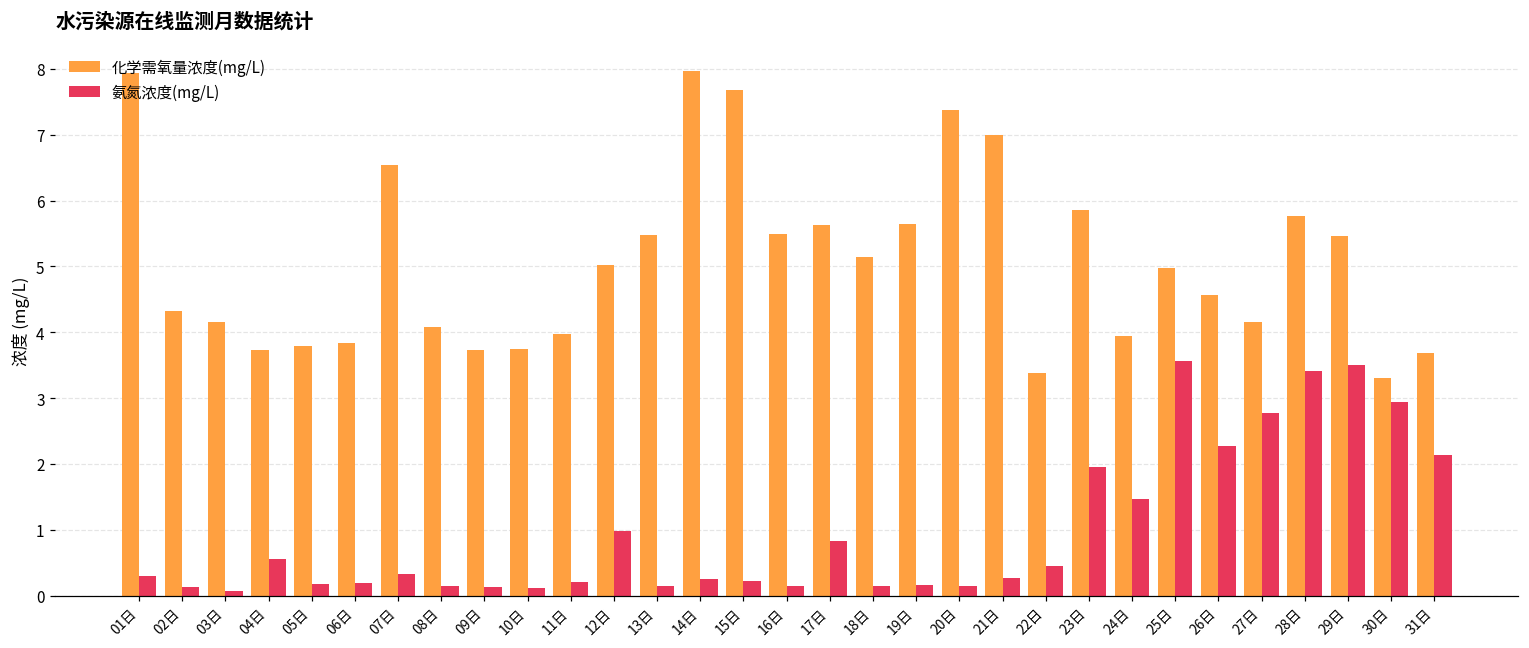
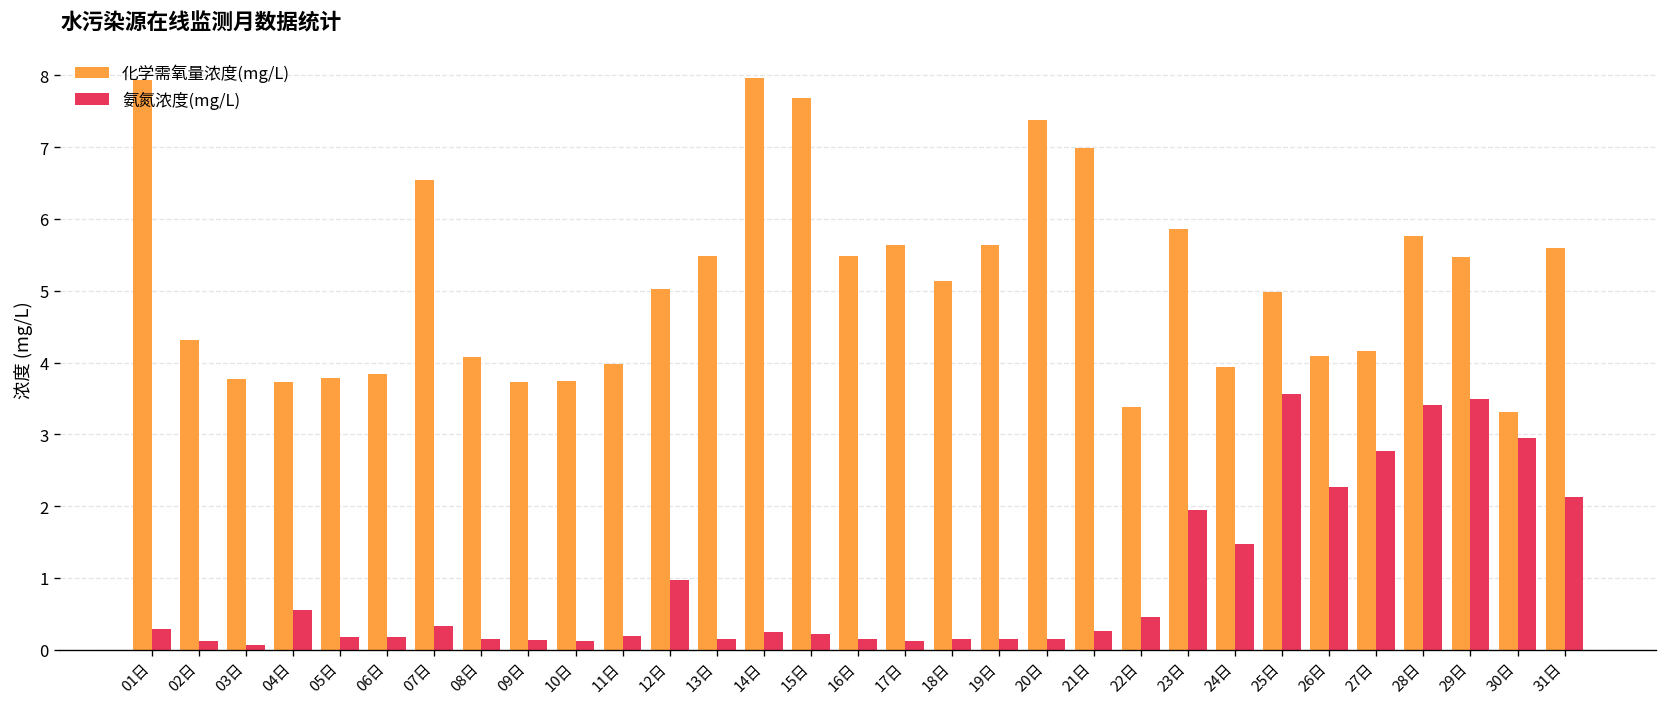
化学需氧量浓度(mg/L), 03日: 4.2 -> 3.8
氨氮浓度(mg/L), 17日: 0.8 -> 0.1
化学需氧量浓度(mg/L), 26日: 4.6 -> 4.1
化学需氧量浓度(mg/L), 31日: 3.7 -> 5.6
